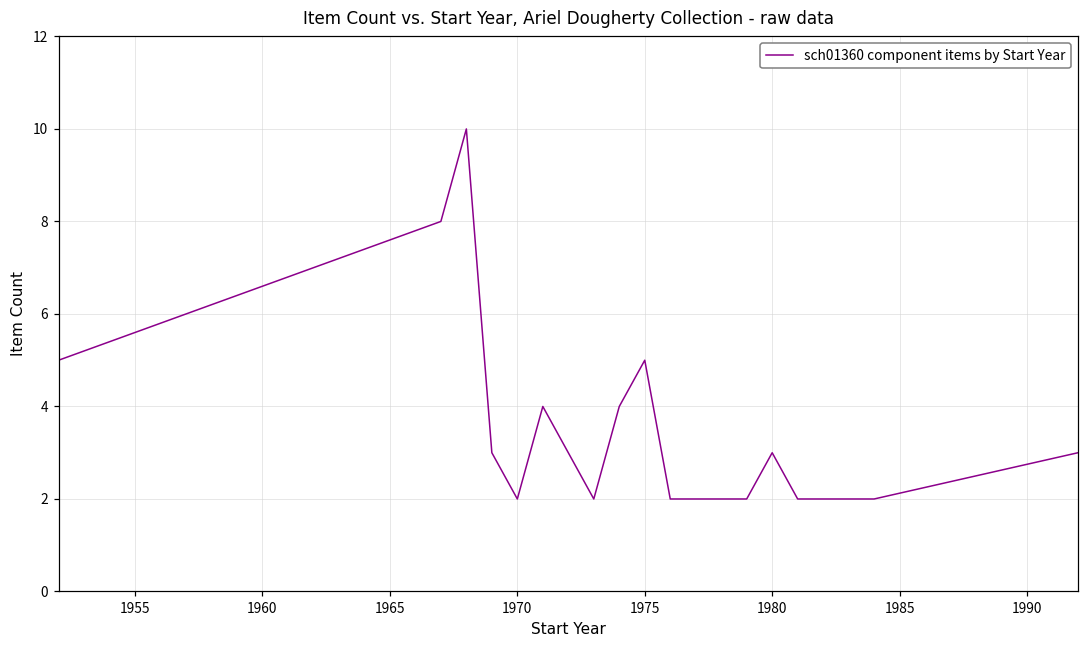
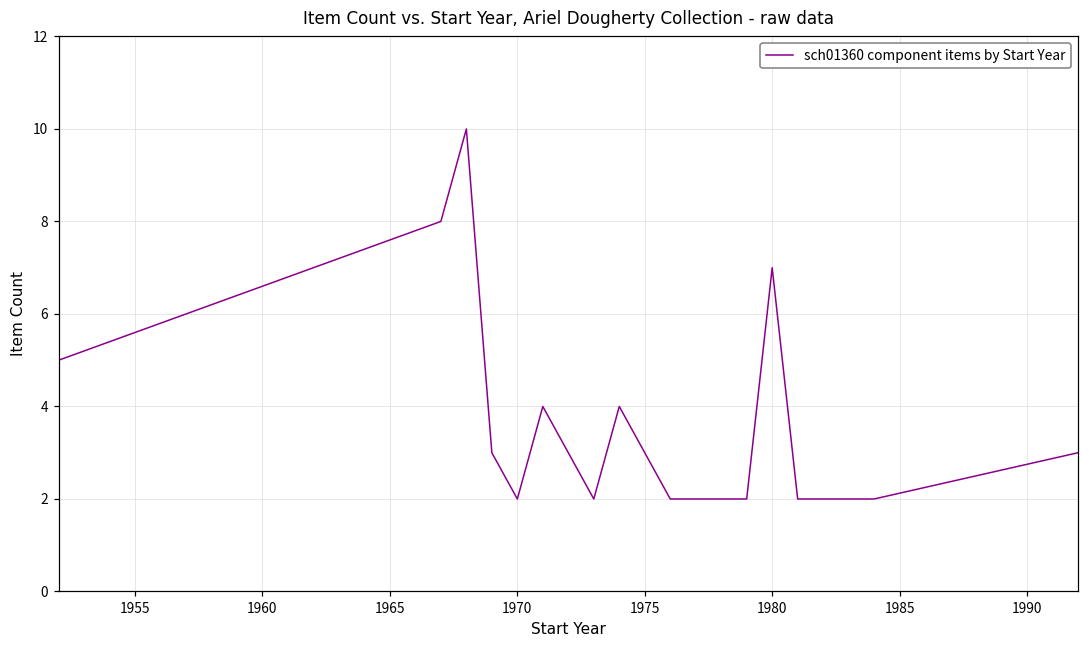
1975: 5 -> 3
1980: 3 -> 7
